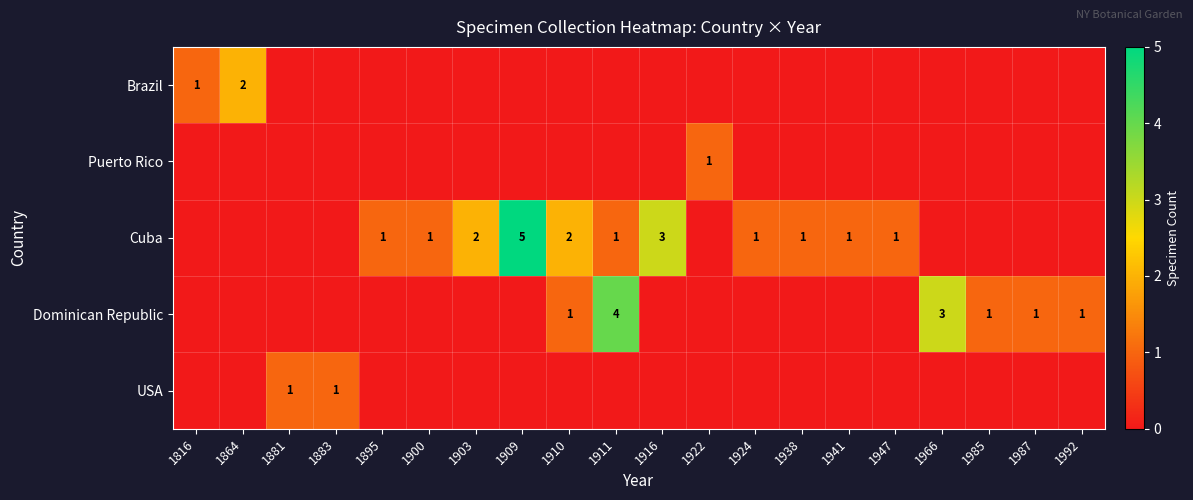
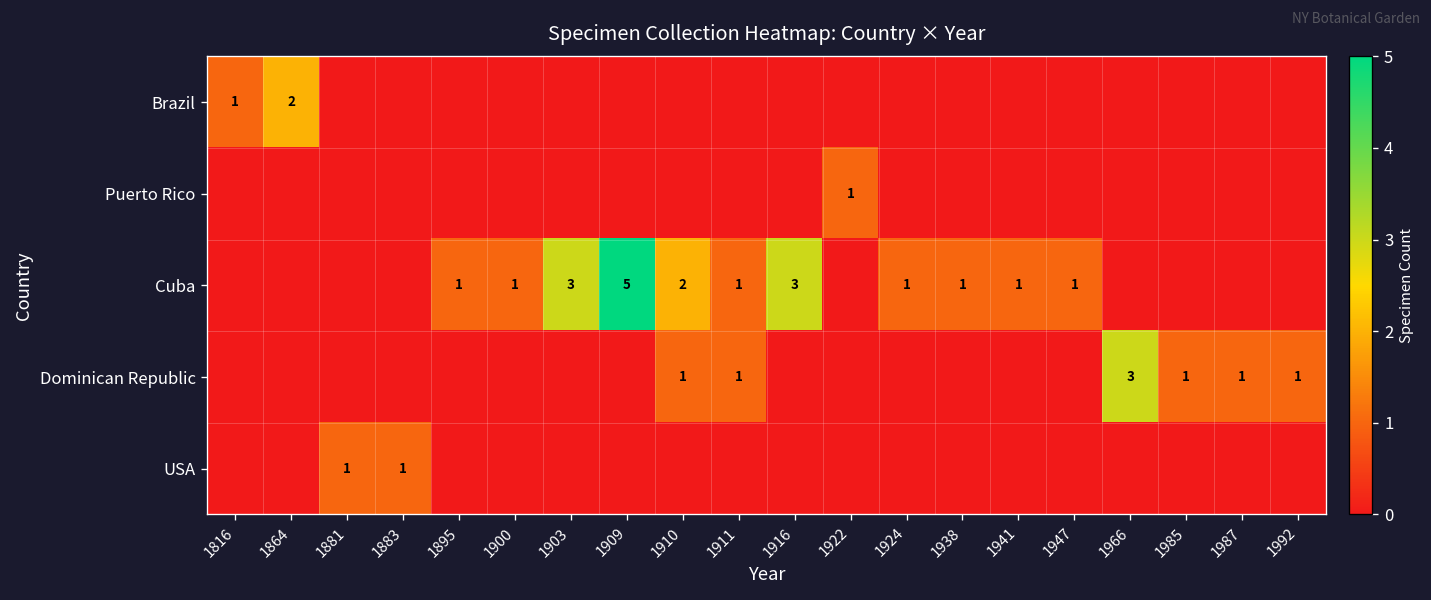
Cuba, 1903: 2 -> 3
Dominican Republic, 1911: 4 -> 1
